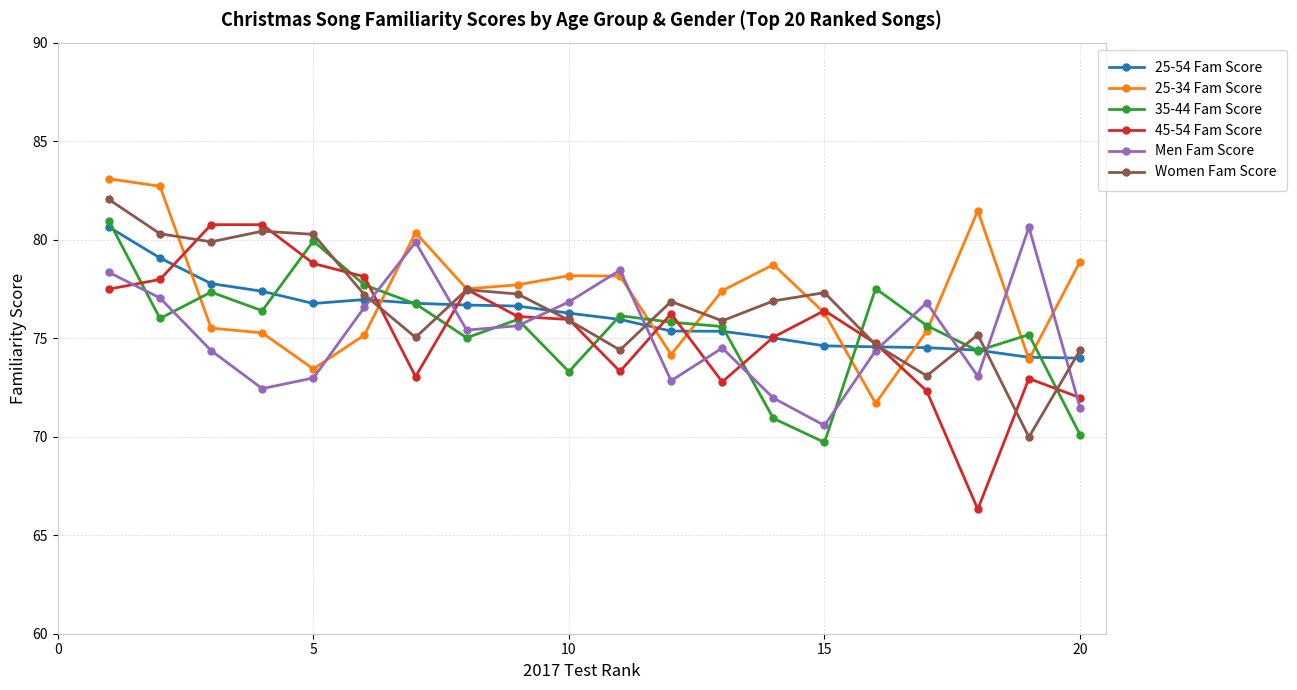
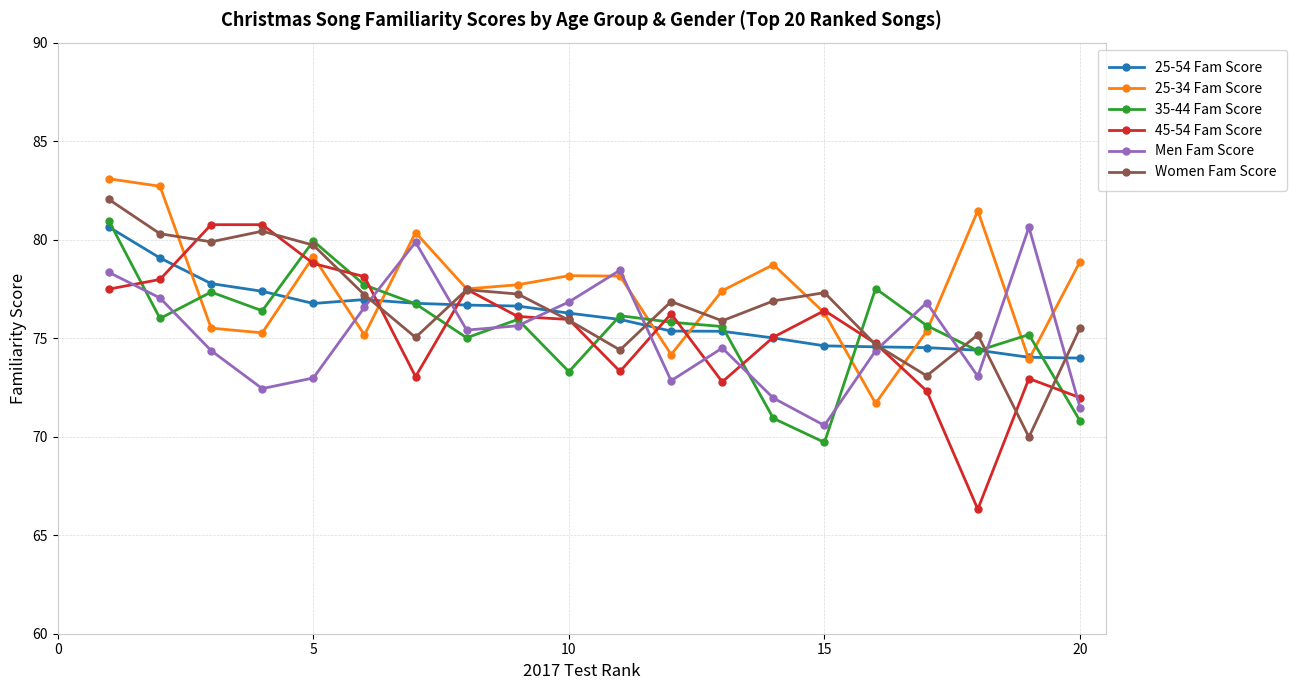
25-34 Fam Score, 5: 73.4 -> 79.1
Women Fam Score, 5: 80.3 -> 79.7
35-44 Fam Score, 20: 70.1 -> 70.8
Women Fam Score, 20: 74.4 -> 75.5
